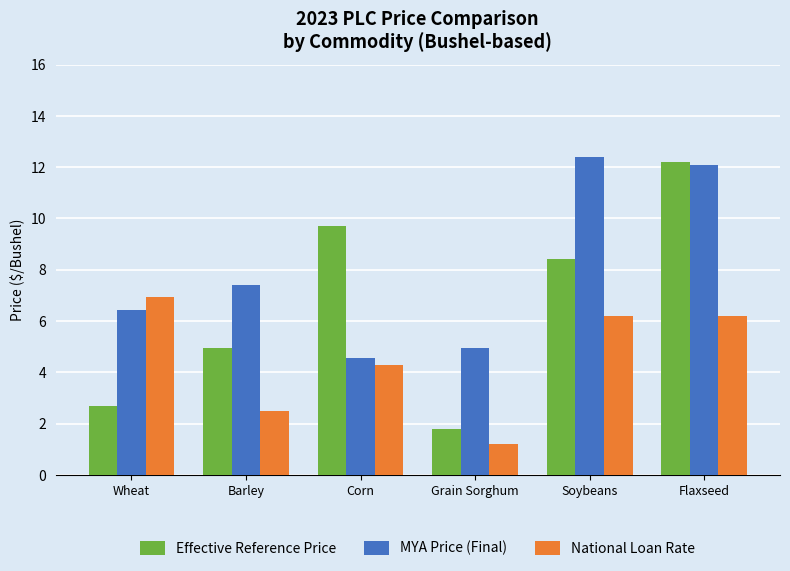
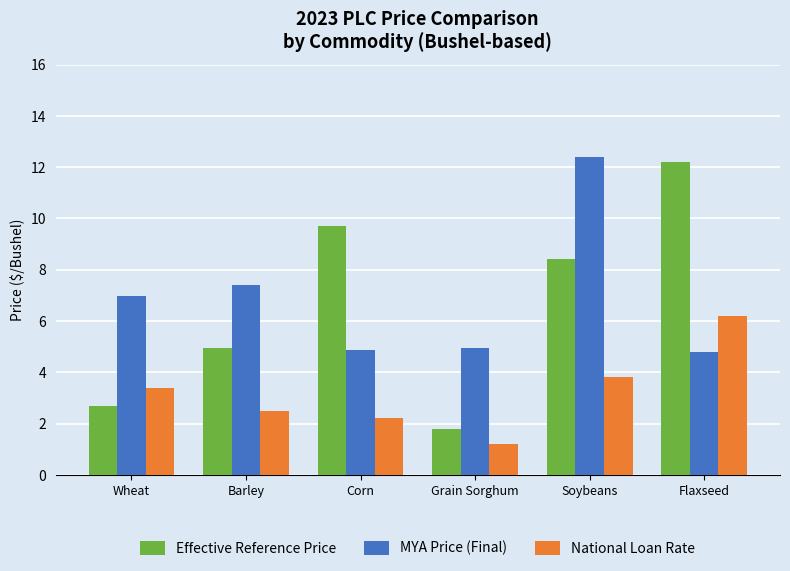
MYA Price (Final), Wheat: 6.4 -> 7.0
National Loan Rate, Wheat: 6.9 -> 3.4
MYA Price (Final), Corn: 4.6 -> 4.9
National Loan Rate, Corn: 4.3 -> 2.2
National Loan Rate, Soybeans: 6.2 -> 3.8
MYA Price (Final), Flaxseed: 12.1 -> 4.8
